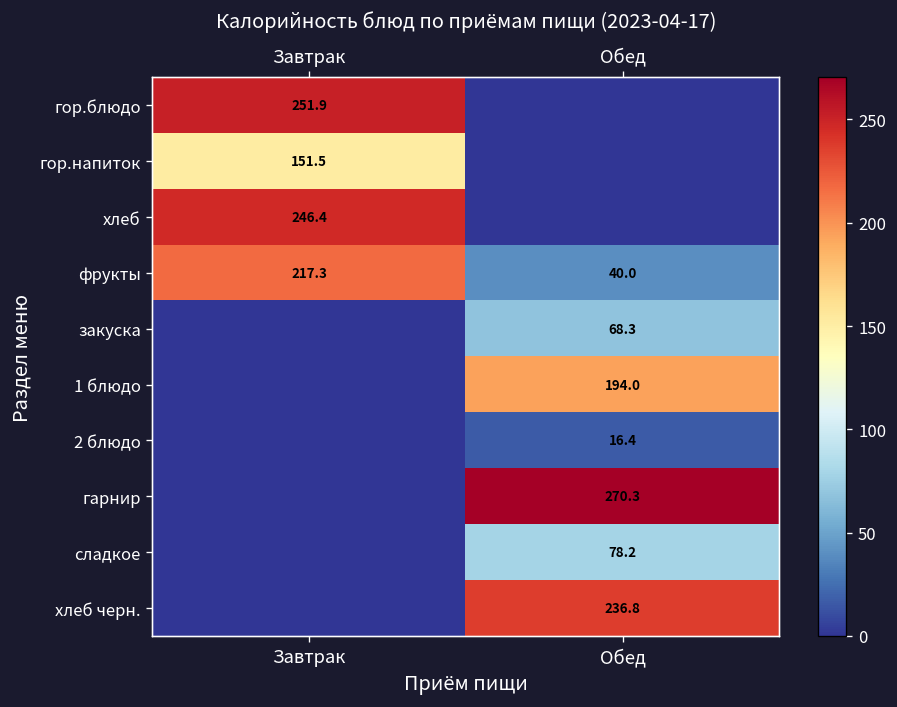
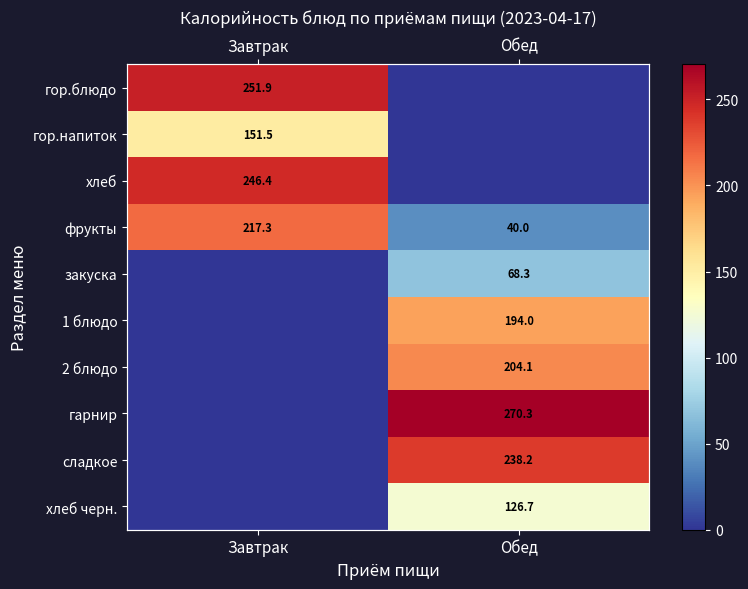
2 блюдо, Обед: 16.4 -> 204.1
сладкое, Обед: 78.2 -> 238.2
хлеб черн., Обед: 236.8 -> 126.7
